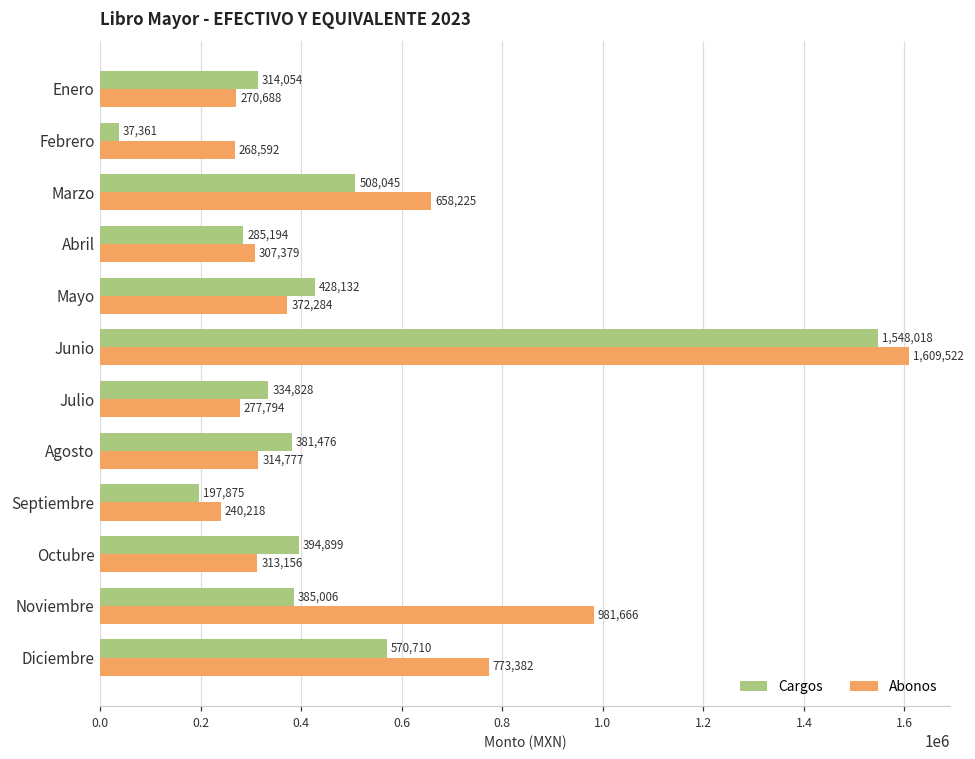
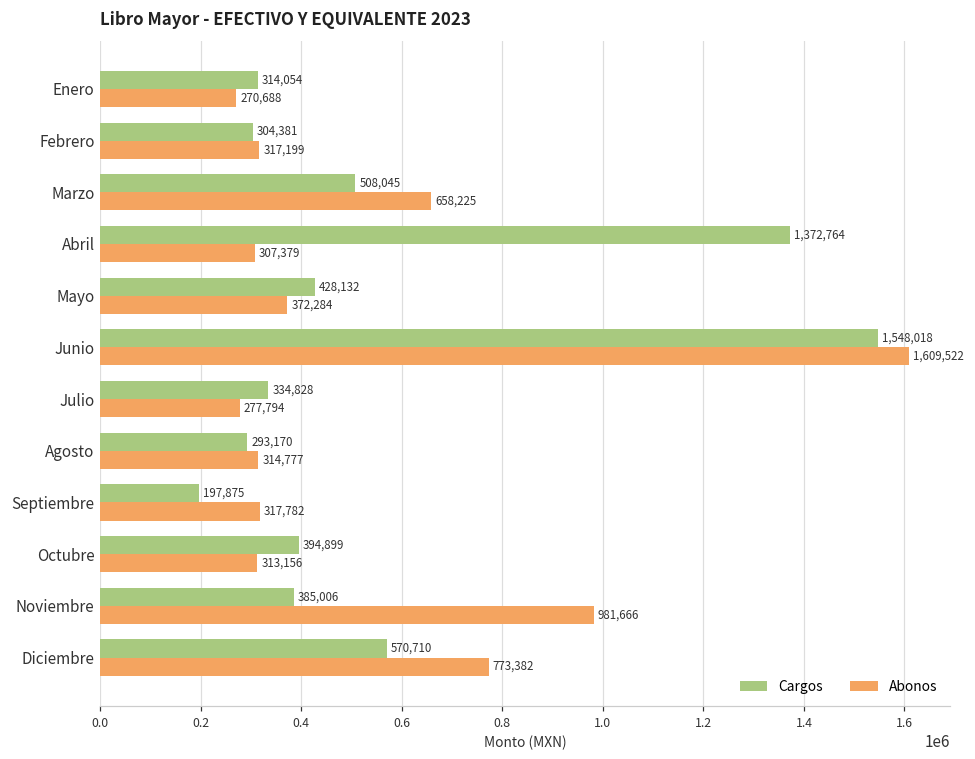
Cargos, Febrero: 37,361 -> 304,381
Abonos, Febrero: 268,592 -> 317,199
Cargos, Abril: 285,194 -> 1,372,764
Cargos, Agosto: 381,476 -> 293,170
Abonos, Septiembre: 240,218 -> 317,782
